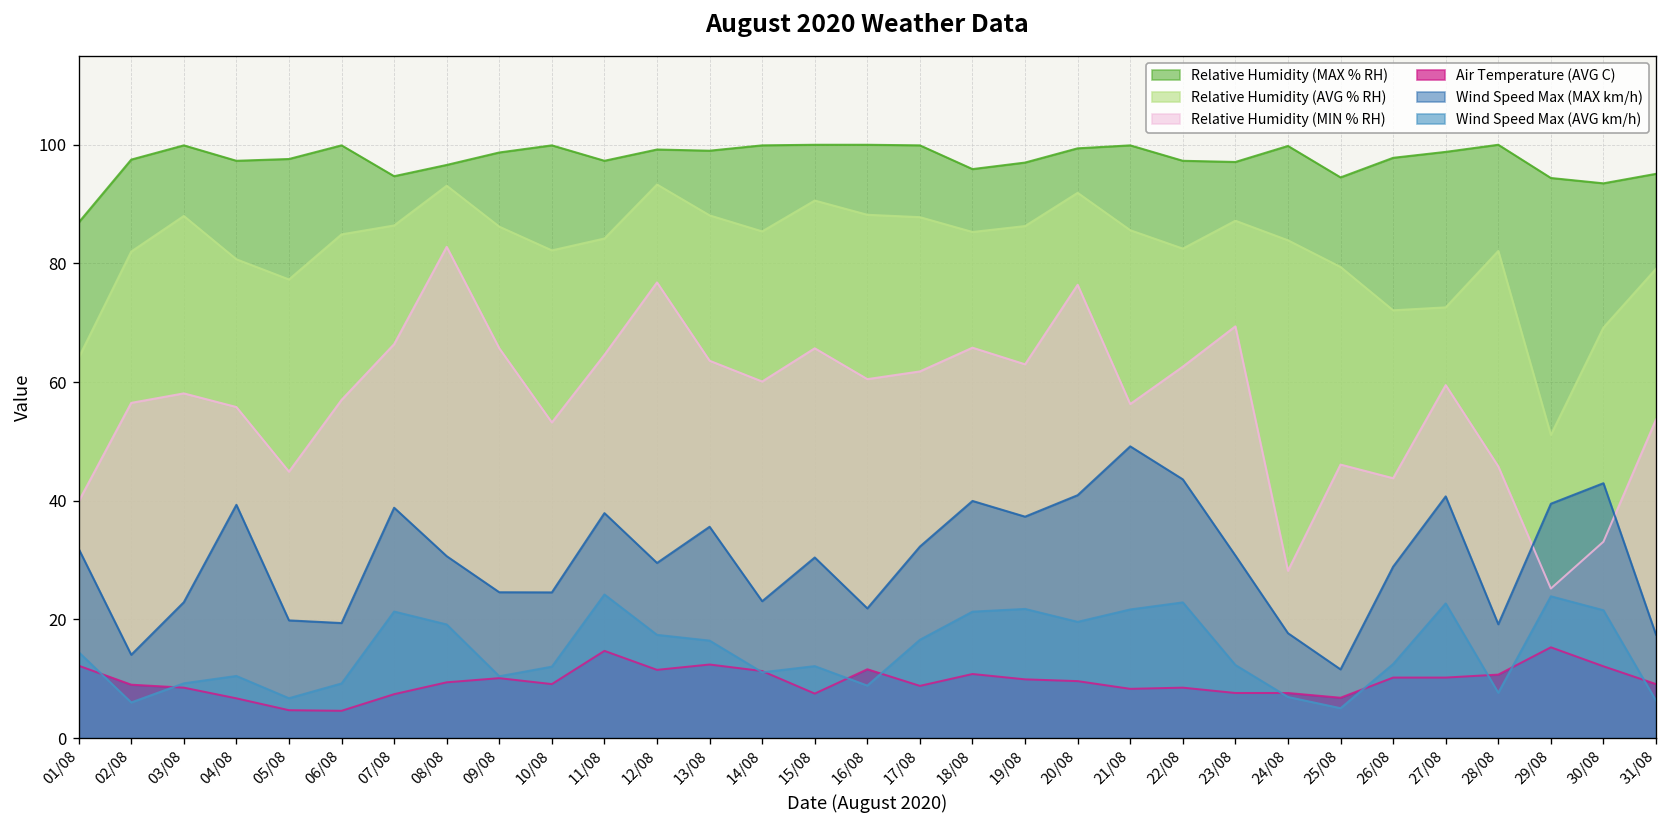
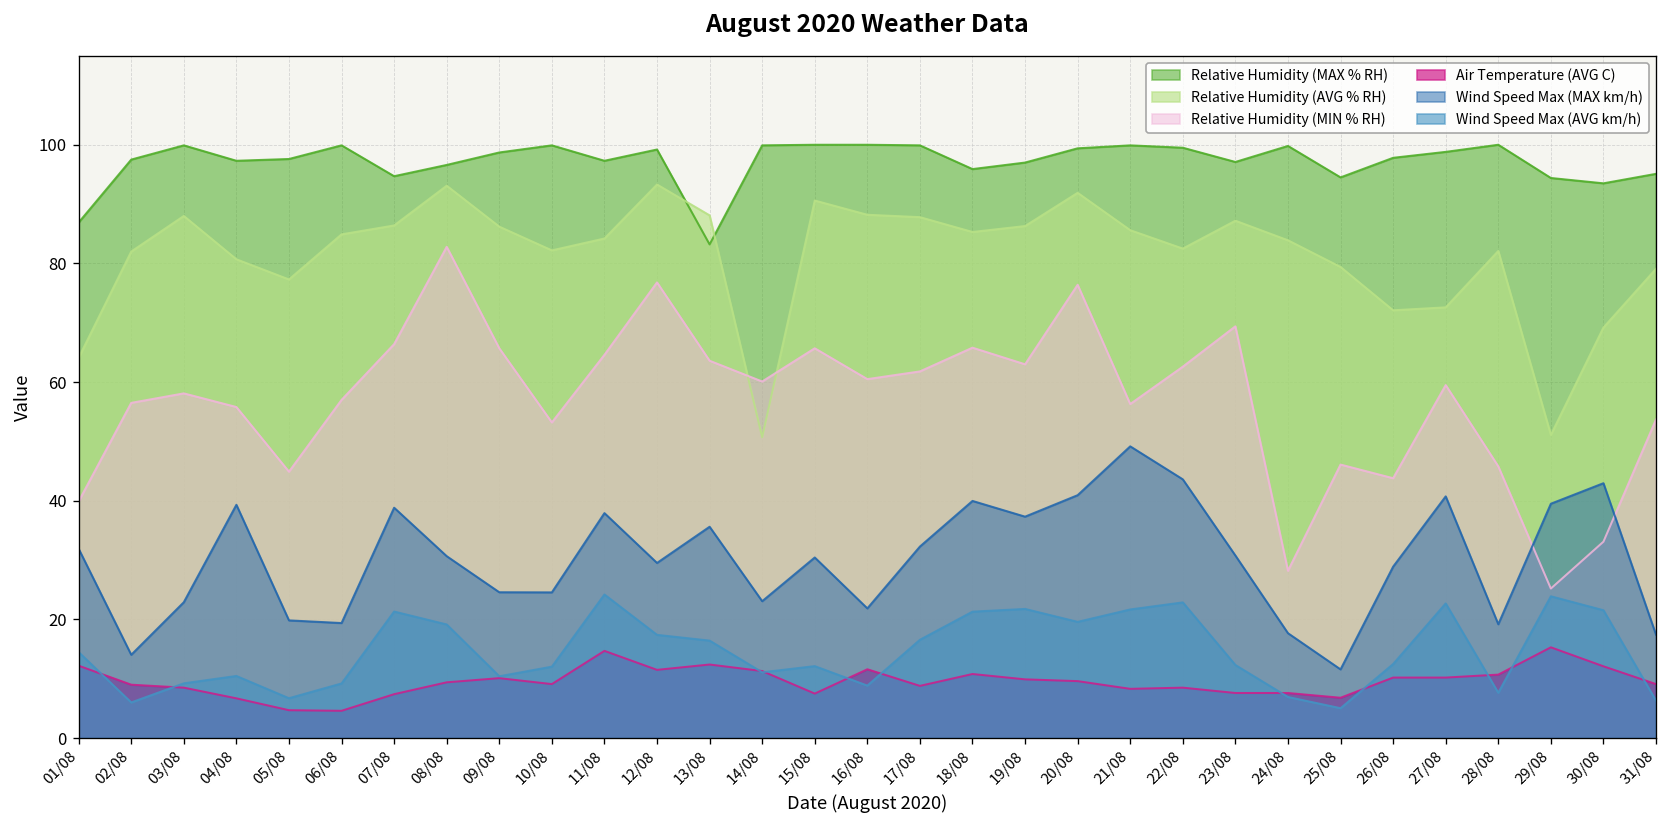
Relative Humidity (MAX % RH), 13/08: 99 -> 83
Relative Humidity (AVG % RH), 14/08: 85 -> 51
Relative Humidity (MAX % RH), 22/08: 97 -> 100
